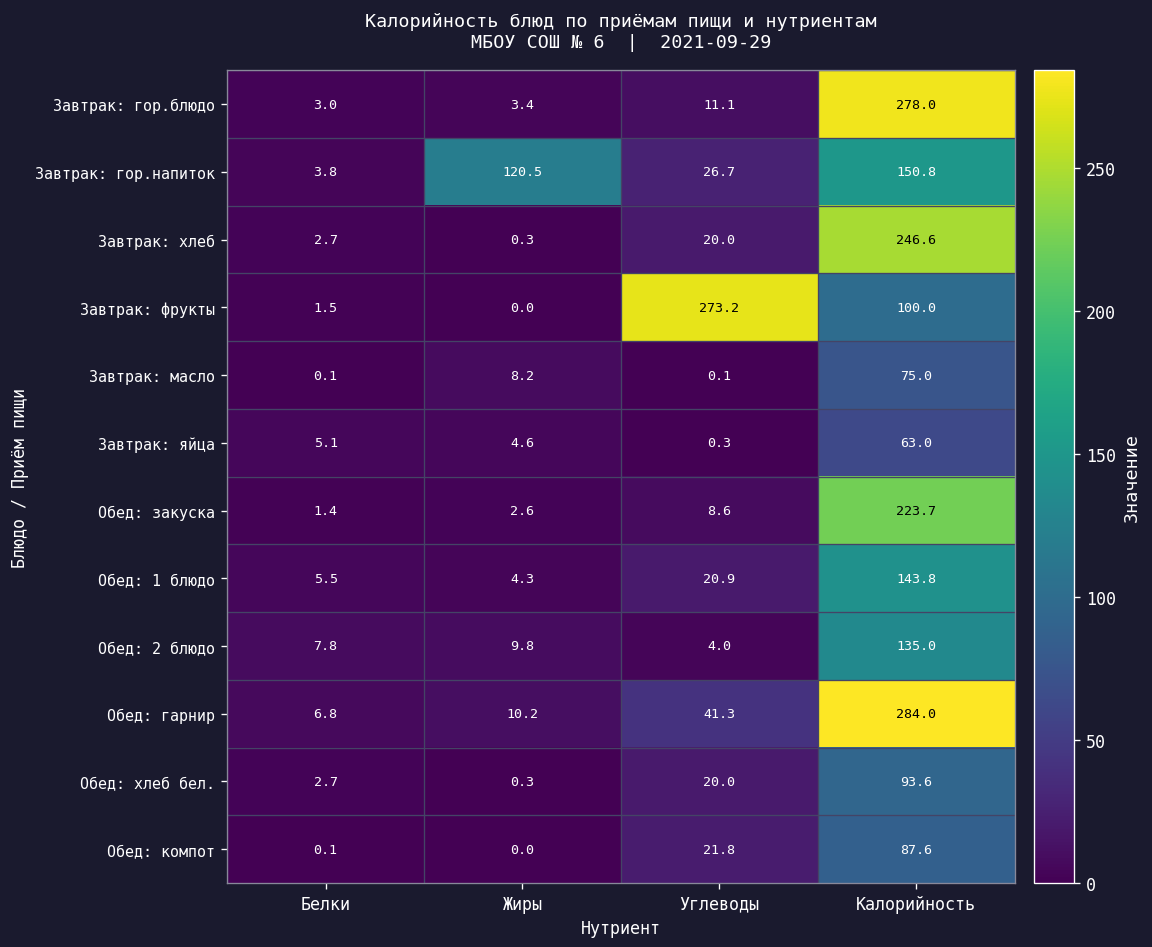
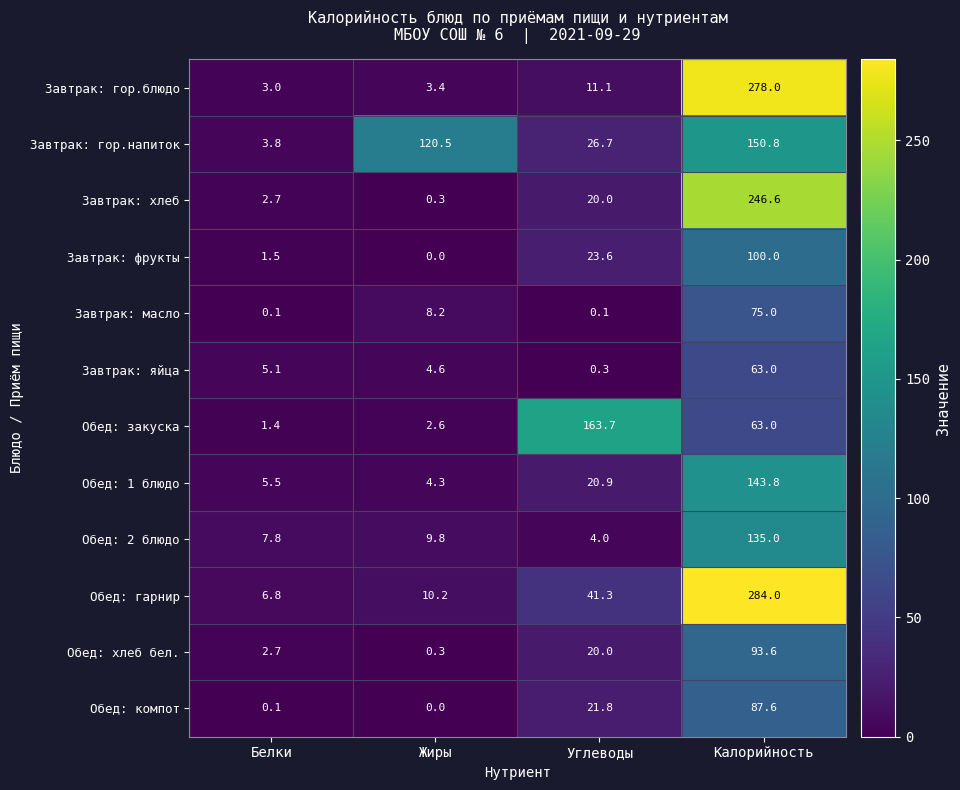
Завтрак: фрукты, Углеводы: 273.2 -> 23.6
Обед: закуска, Углеводы: 8.6 -> 163.7
Обед: закуска, Калорийность: 223.7 -> 63.0
